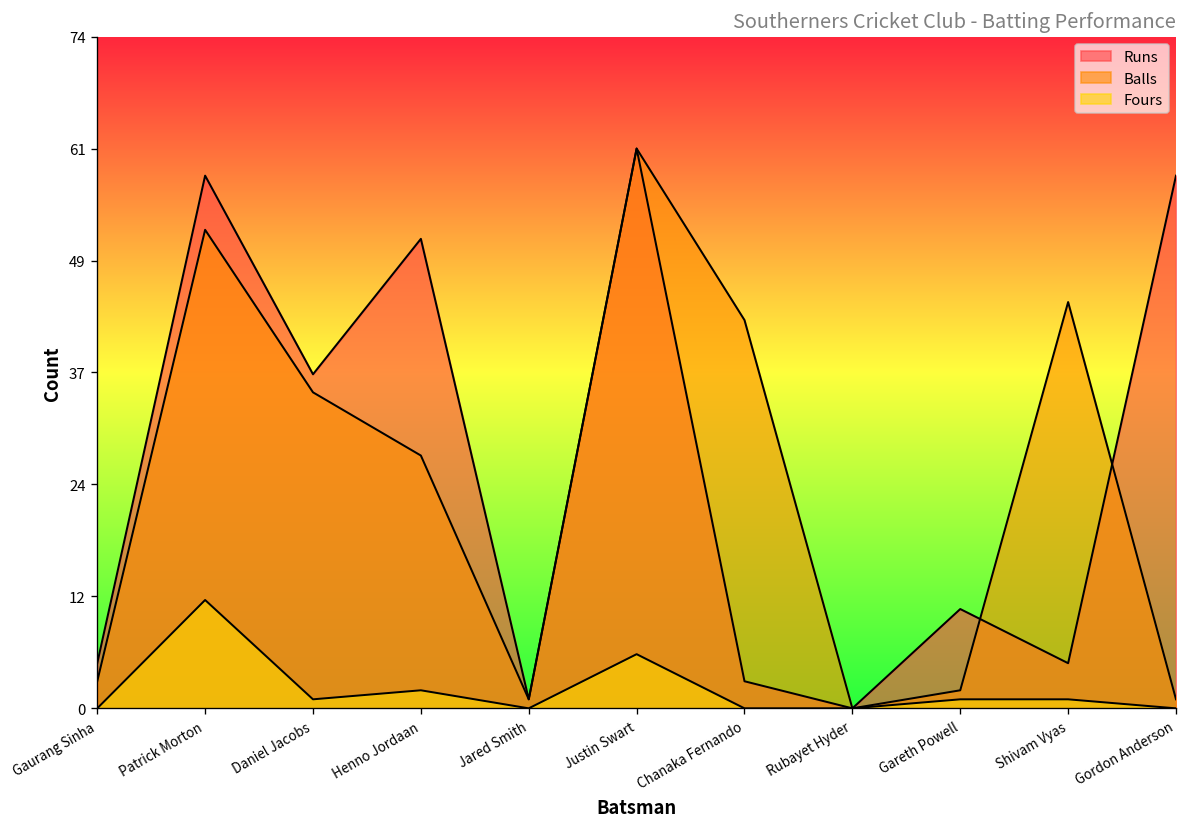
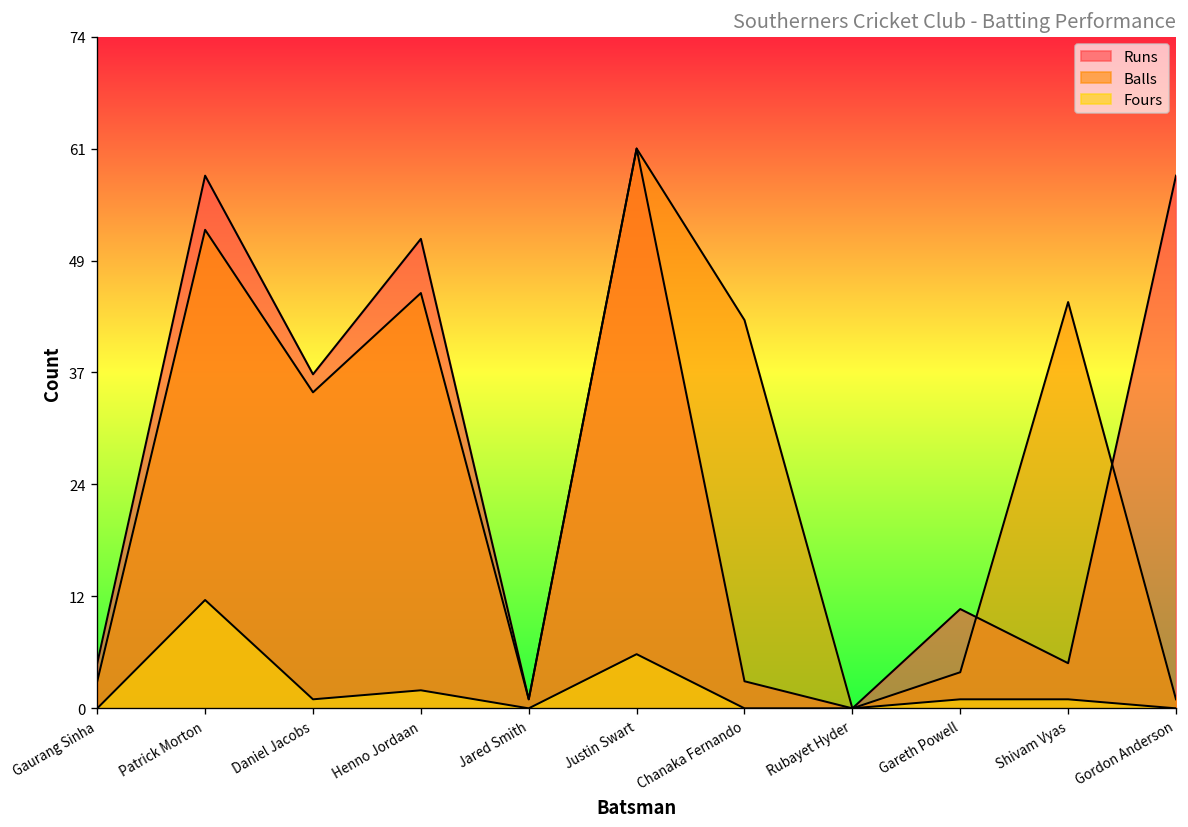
Balls, Henno Jordaan: 28 -> 46
Balls, Gareth Powell: 2 -> 4
